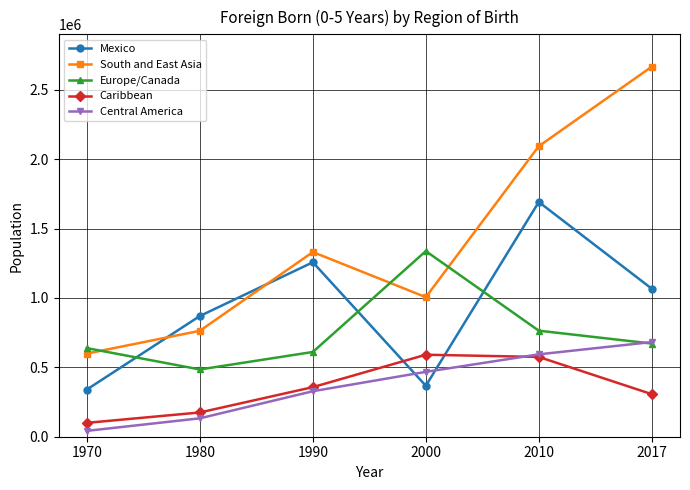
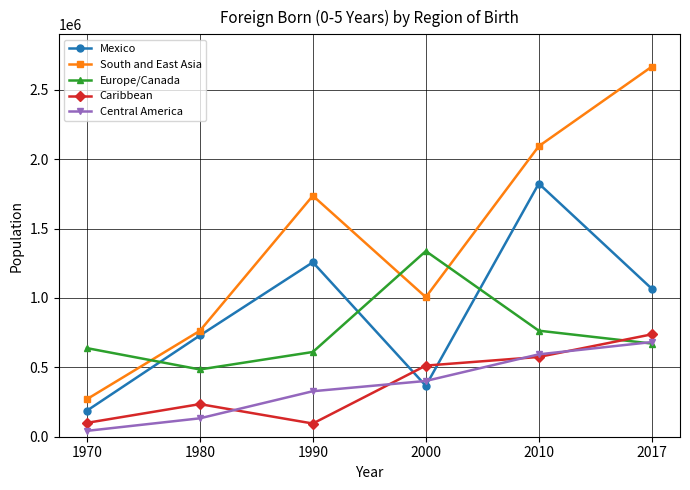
Mexico, 1970: 340000 -> 190000
South and East Asia, 1970: 600000 -> 270000
Mexico, 1980: 870000 -> 730000
Caribbean, 1980: 170000 -> 230000
South and East Asia, 1990: 1330000 -> 1740000
Caribbean, 1990: 360000 -> 100000
Caribbean, 2000: 590000 -> 510000
Central America, 2000: 470000 -> 400000
Mexico, 2010: 1690000 -> 1820000
Caribbean, 2017: 310000 -> 740000
